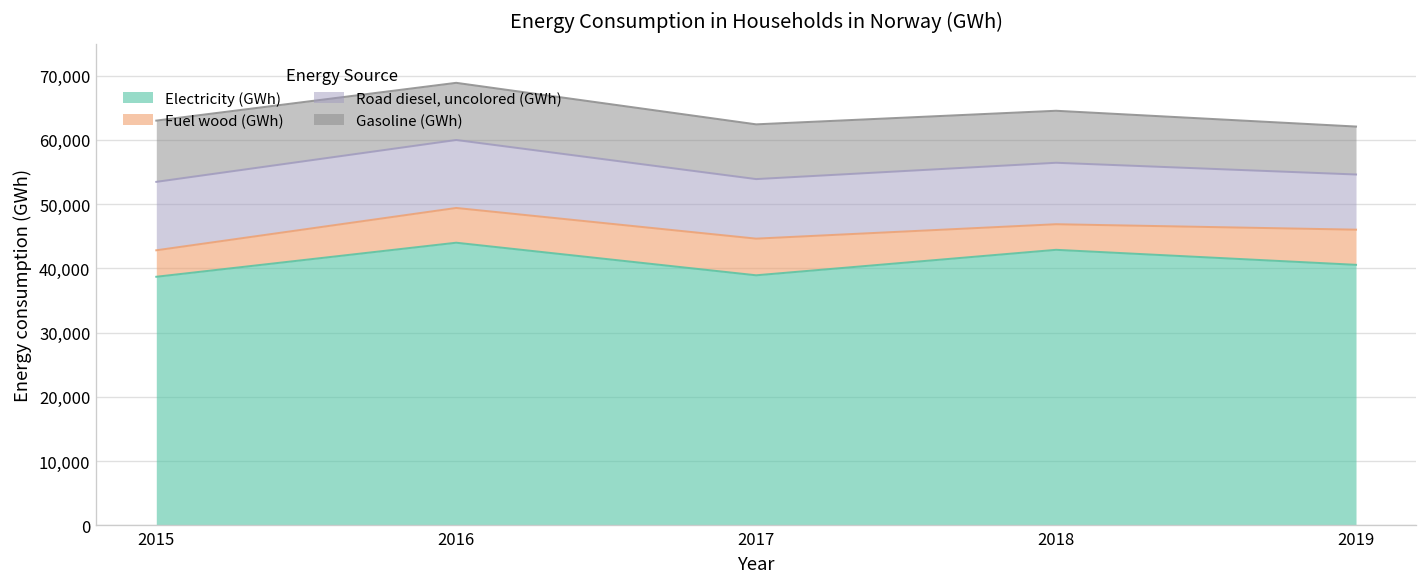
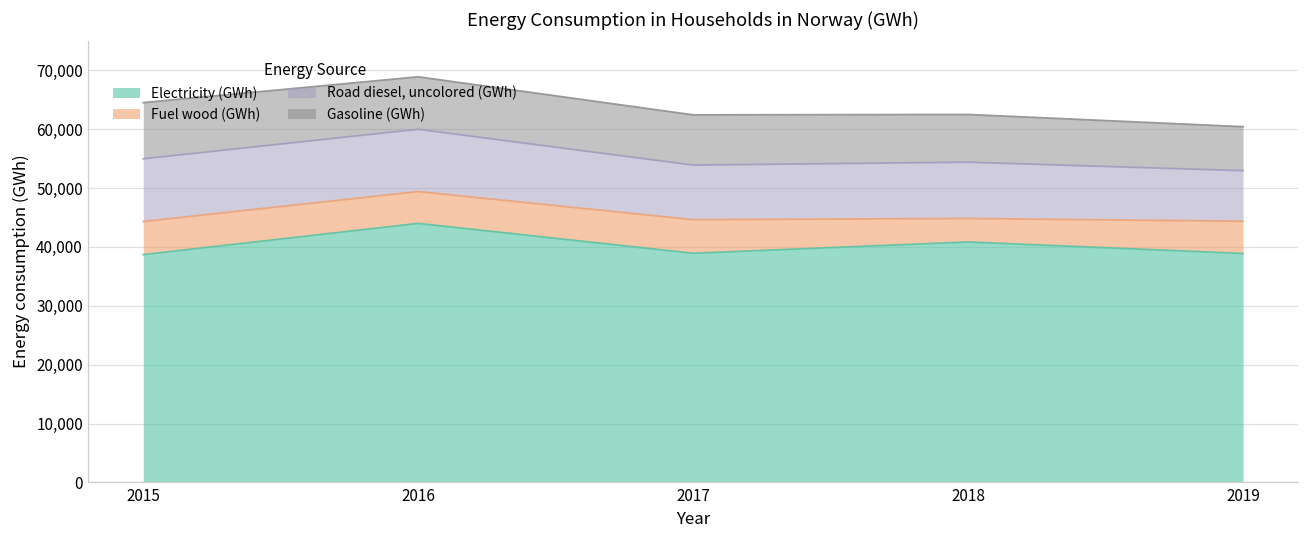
Fuel wood (GWh), 2015: 4,000 -> 6,000
Electricity (GWh), 2018: 43,000 -> 41,000
Electricity (GWh), 2019: 41,000 -> 39,000
